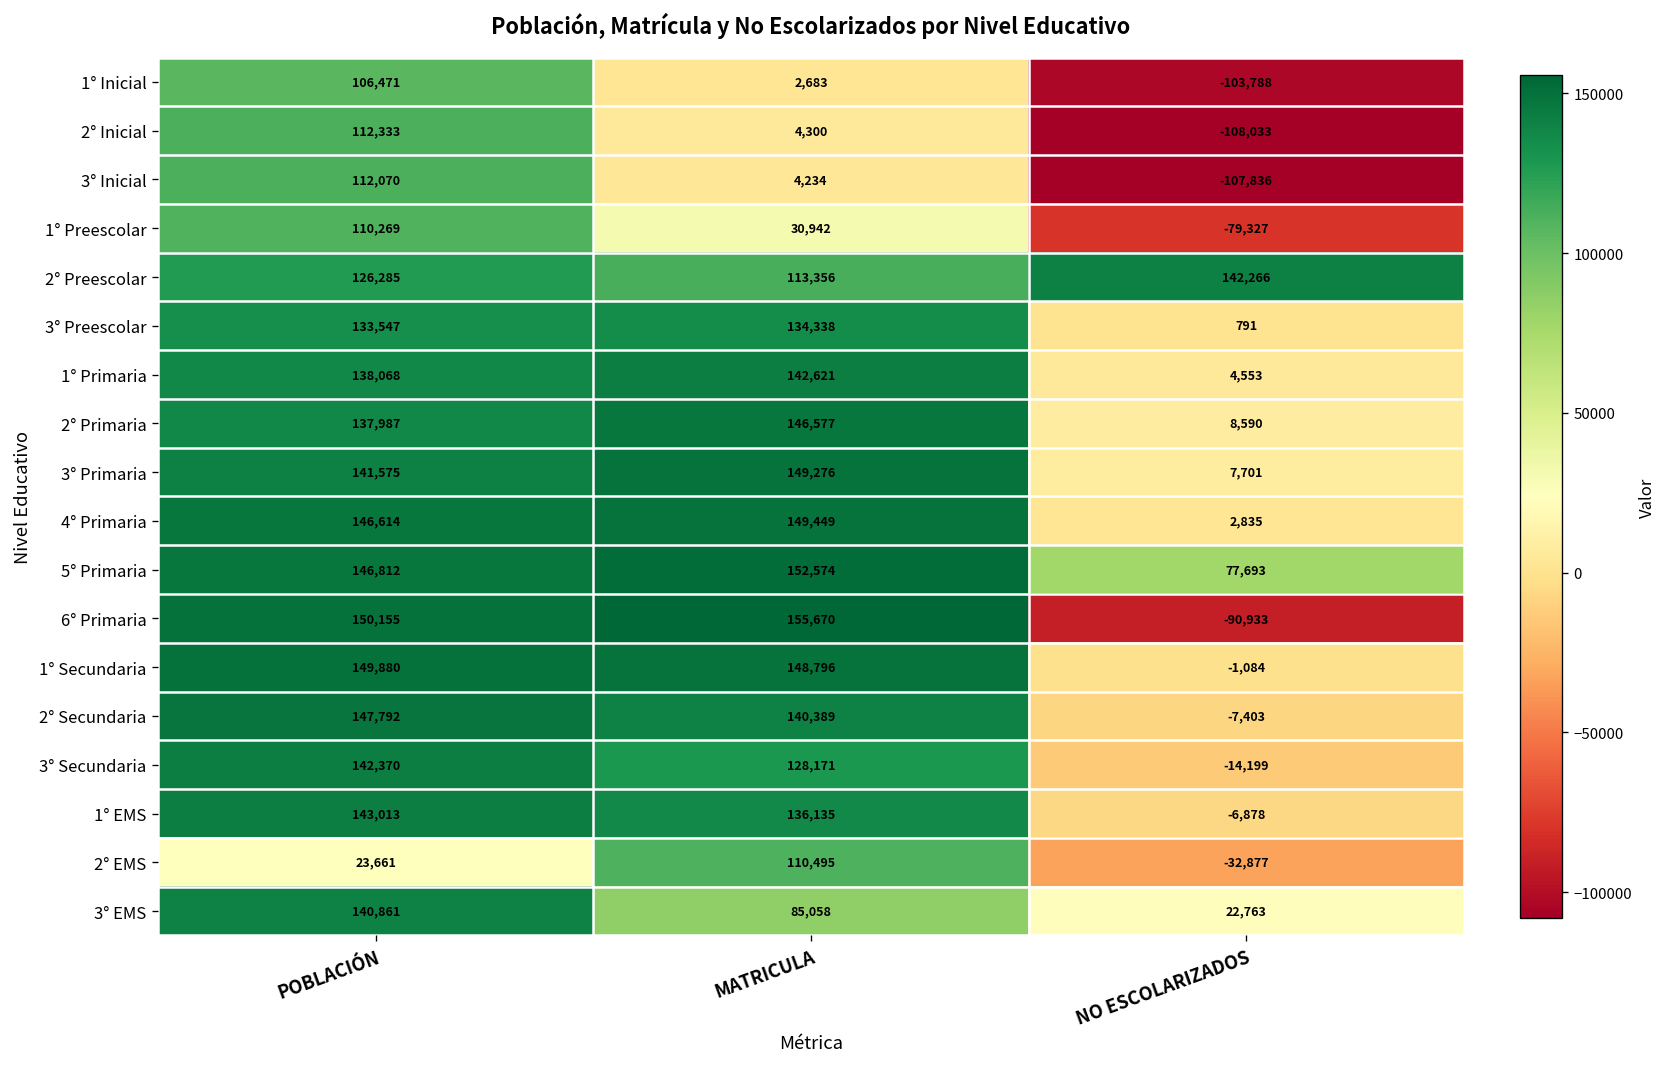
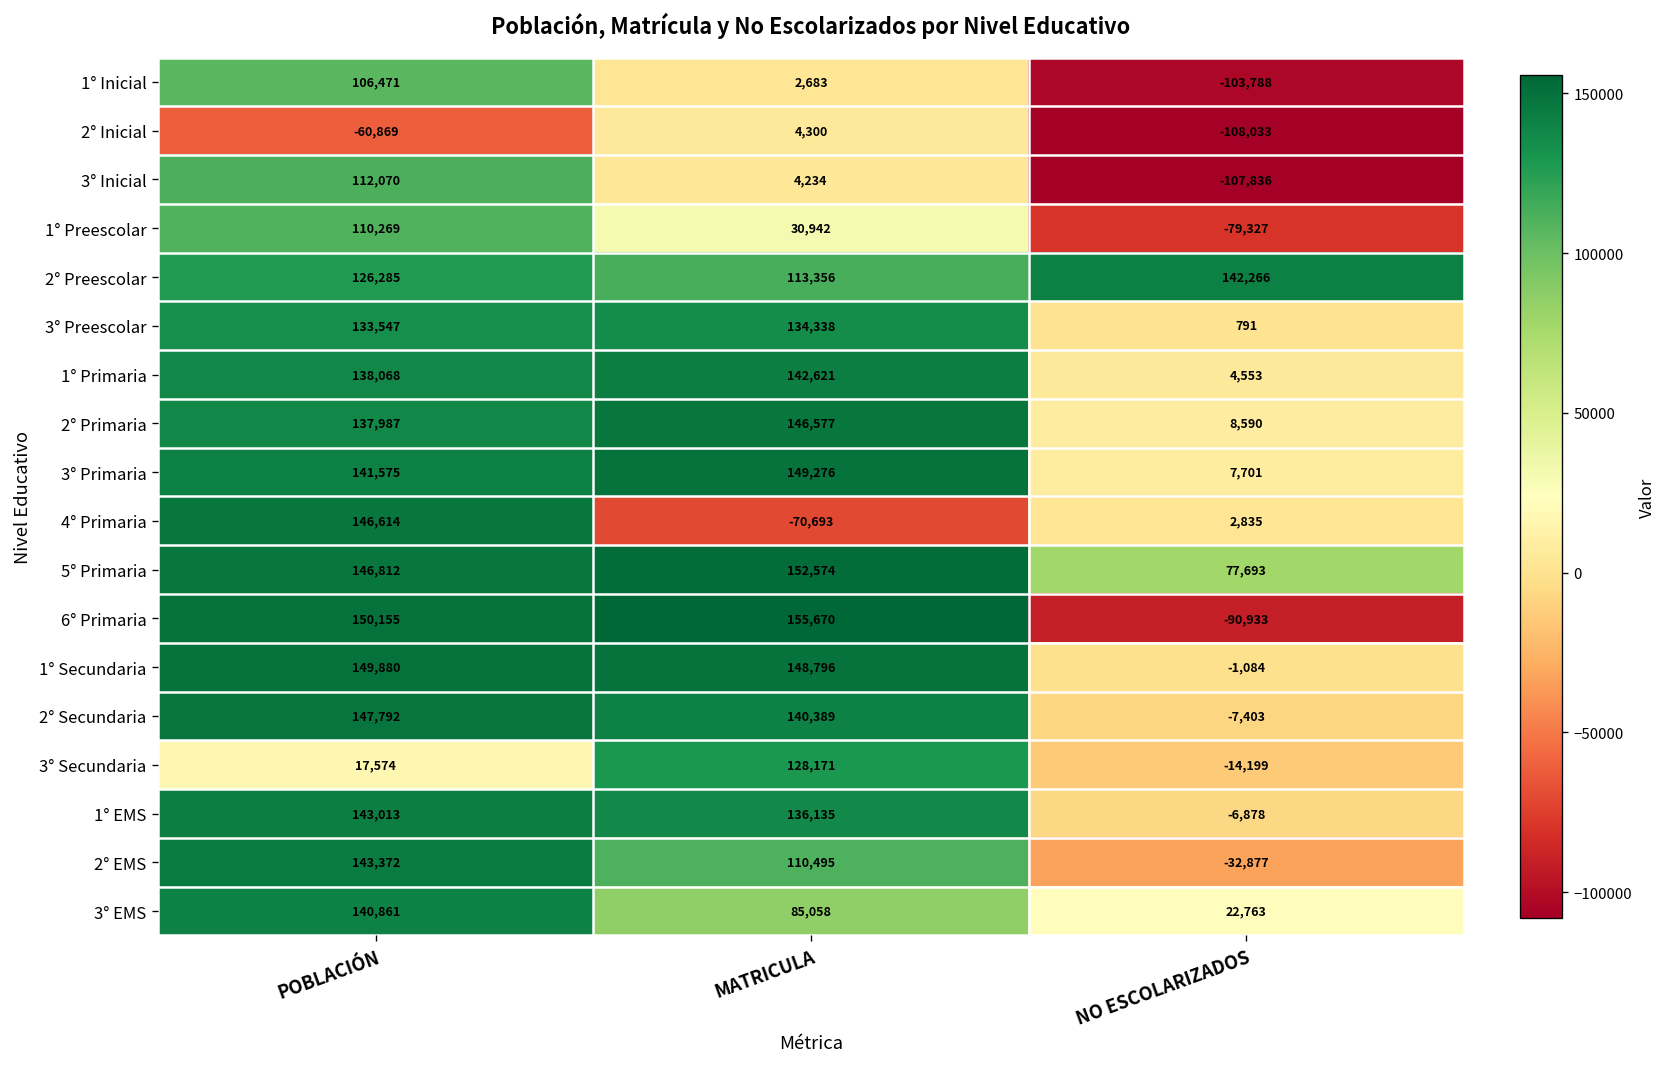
2° Inicial, POBLACIÓN: 112,333 -> -60,869
4° Primaria, MATRICULA: 149,449 -> -70,693
3° Secundaria, POBLACIÓN: 142,370 -> 17,574
2° EMS, POBLACIÓN: 23,661 -> 143,372
